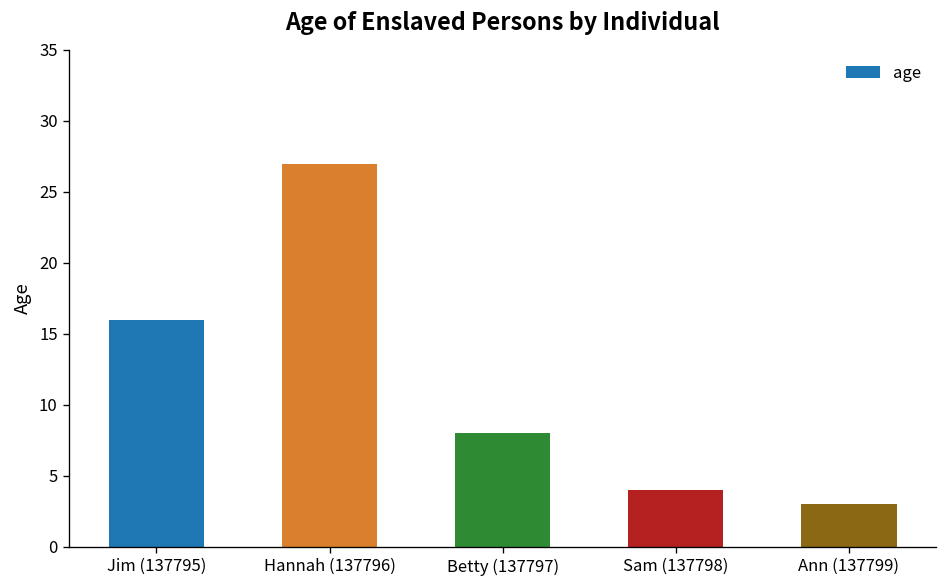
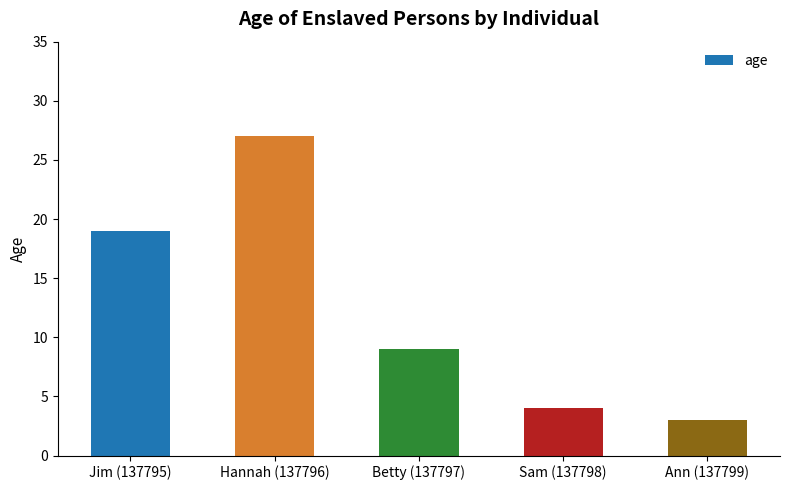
Jim (137795): 16 -> 19
Betty (137797): 8 -> 9
